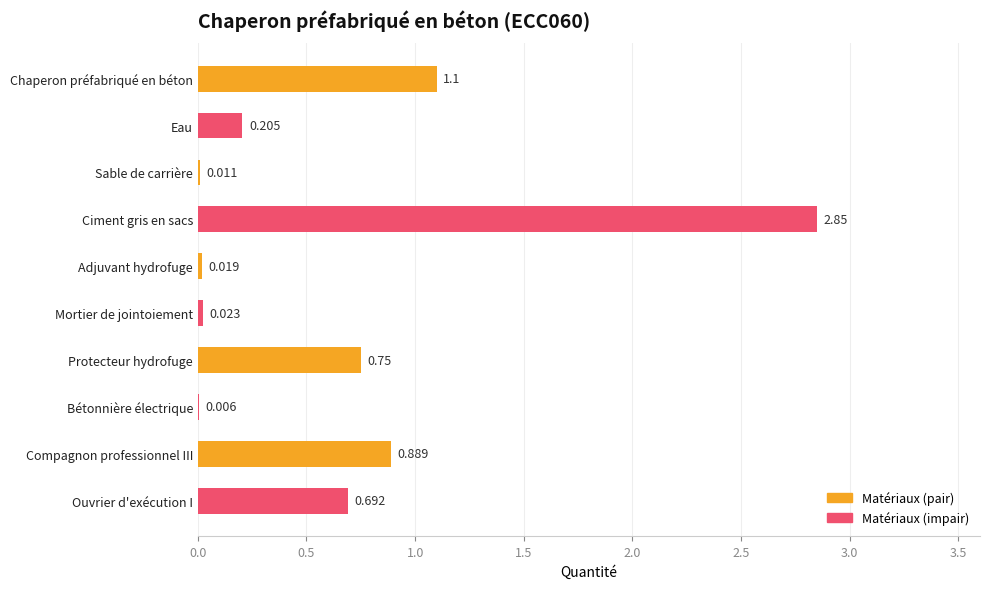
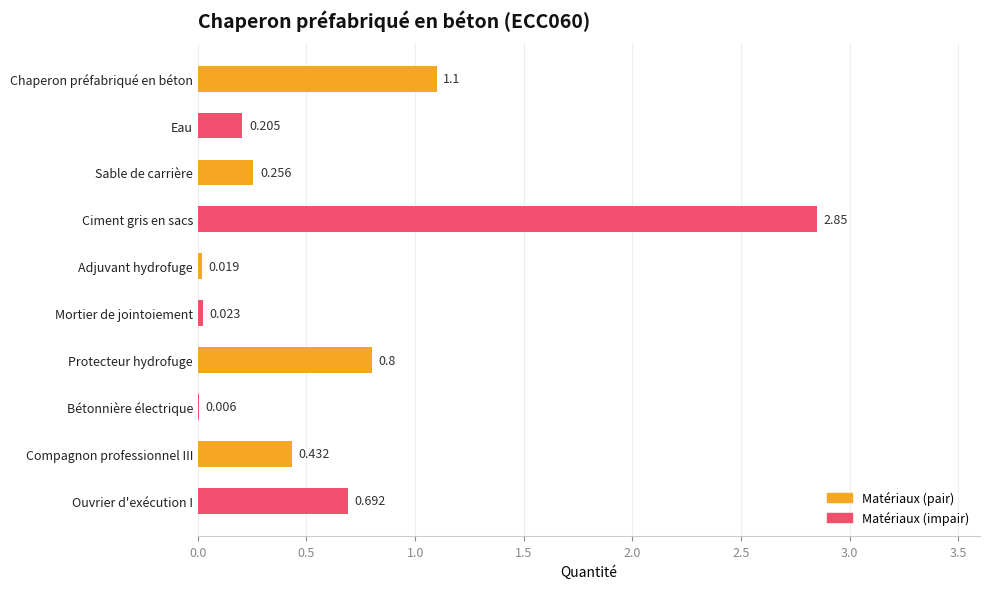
Sable de carrière: 0.011 -> 0.256
Protecteur hydrofuge: 0.75 -> 0.8
Compagnon professionnel III: 0.889 -> 0.432
